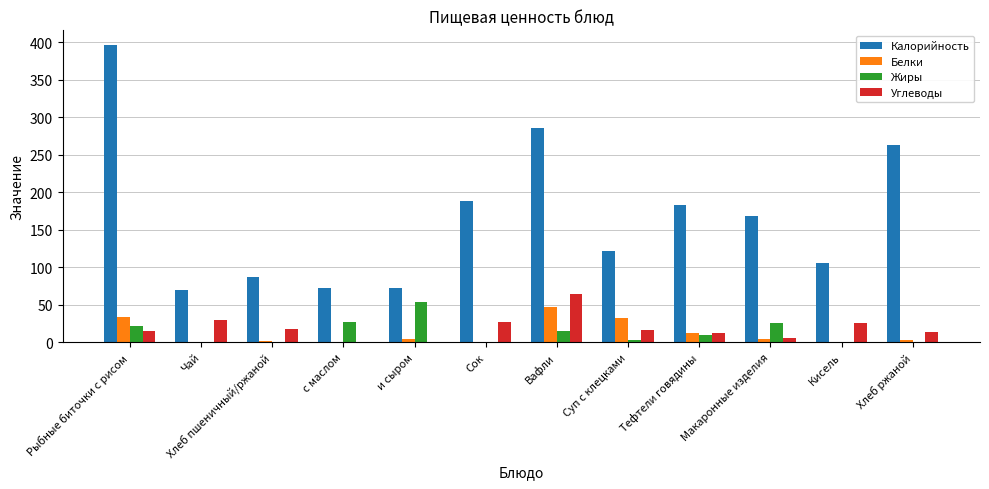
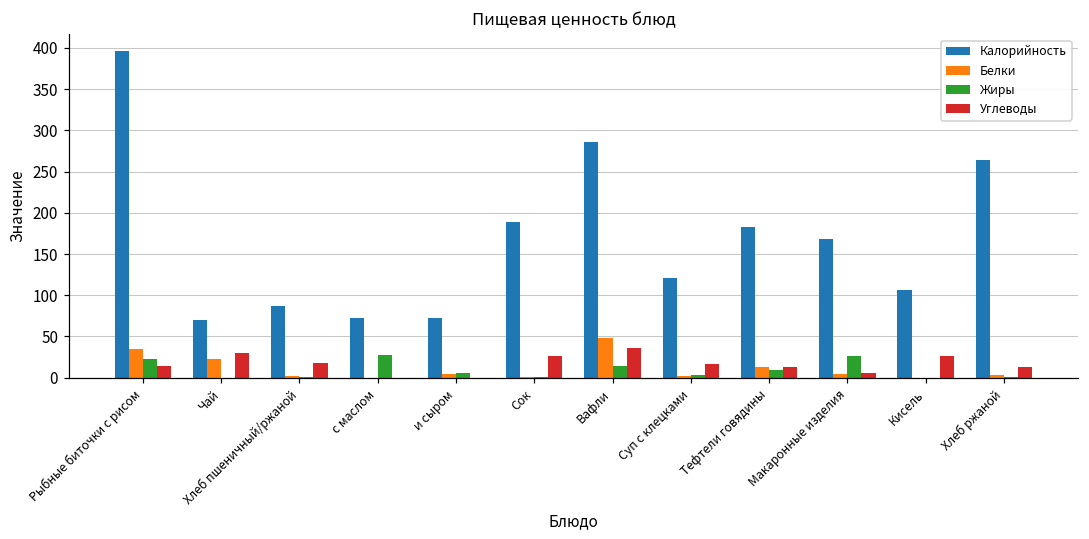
Белки, Чай: 0 -> 20
Жиры, и сыром: 50 -> 10
Углеводы, Вафли: 60 -> 40
Белки, Суп с клецками: 30 -> 0
